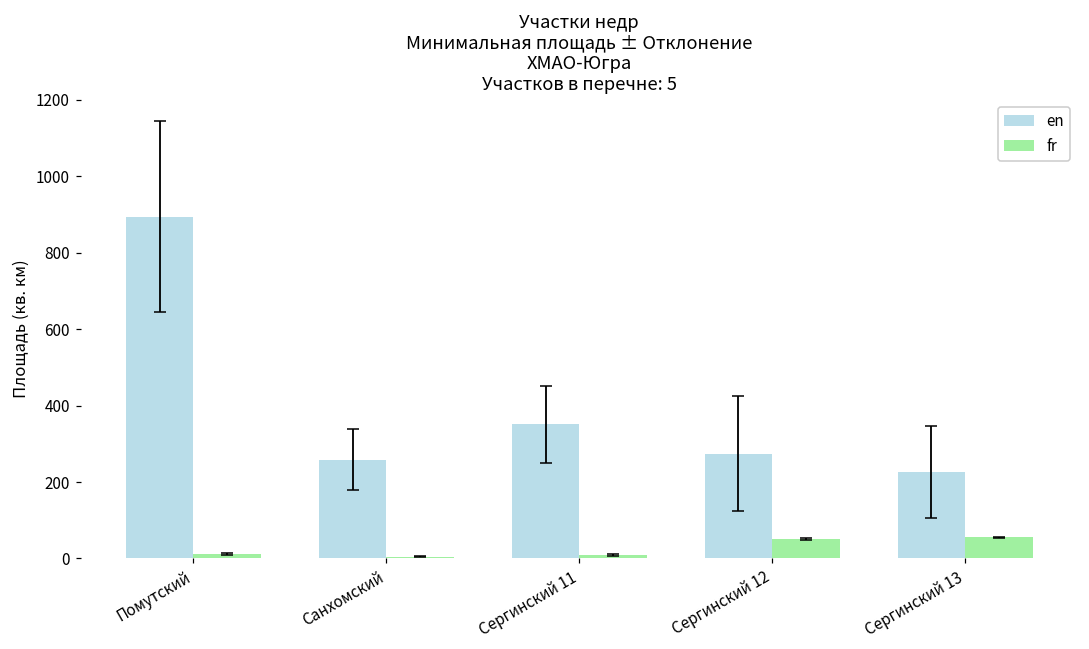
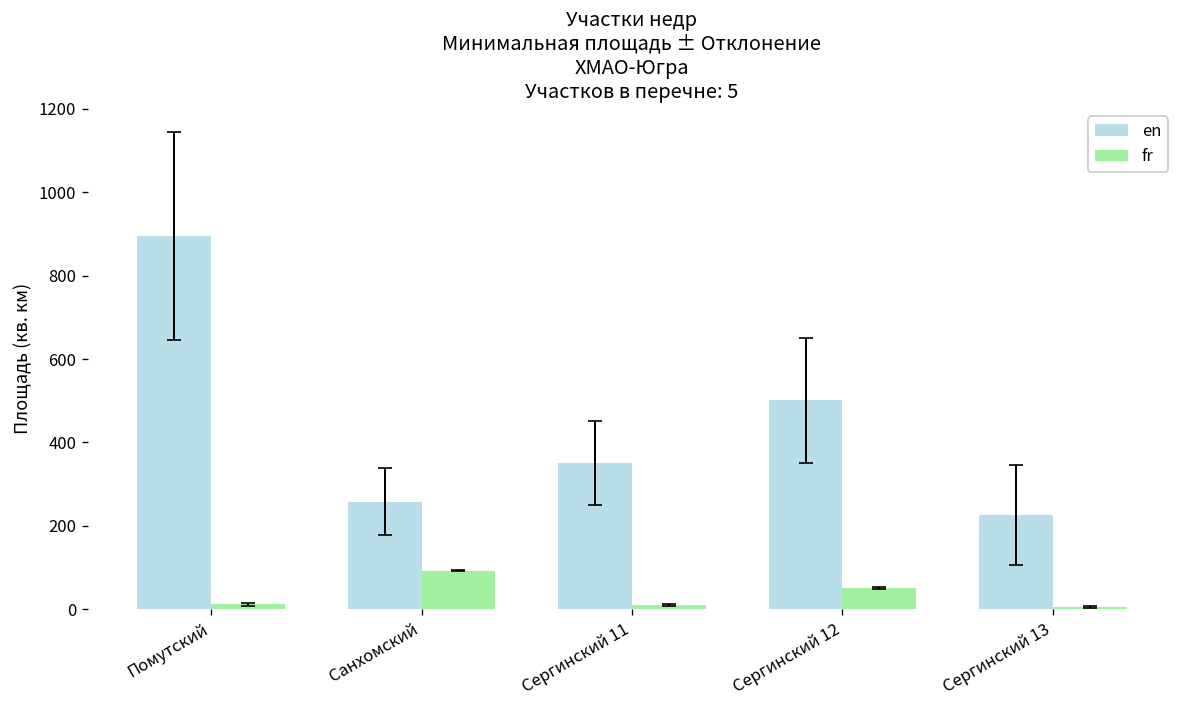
fr, Санхомский: 10 -> 90
en, Сергинский 12: 270 -> 500
fr, Сергинский 13: 60 -> 10
